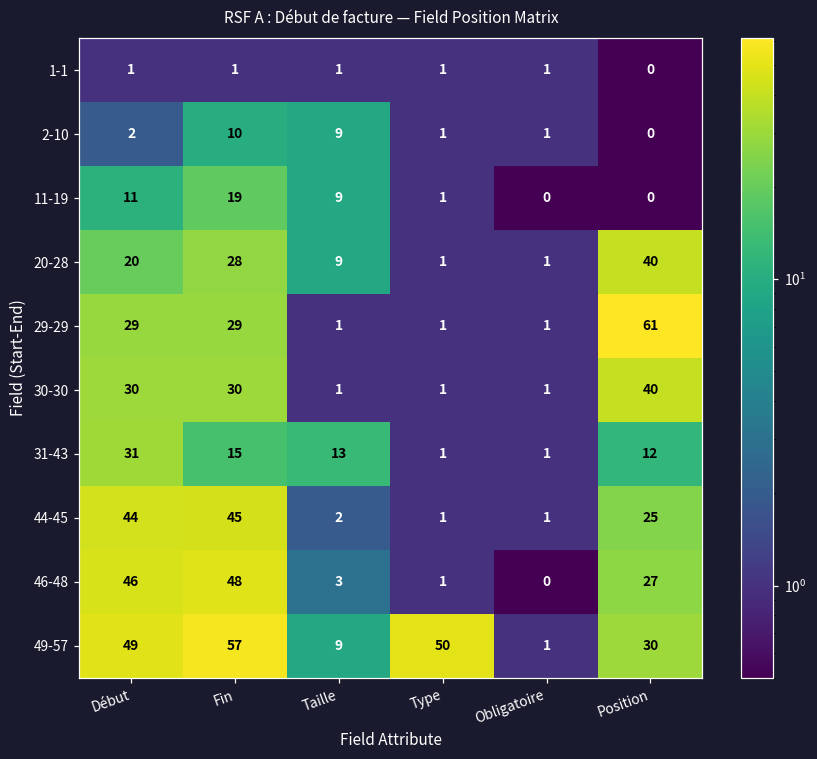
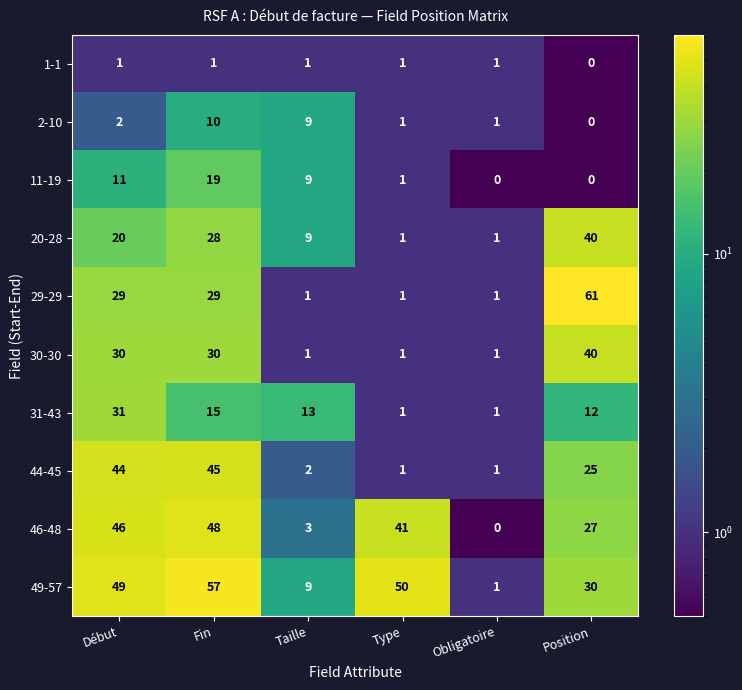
46-48, Type: 1 -> 41
